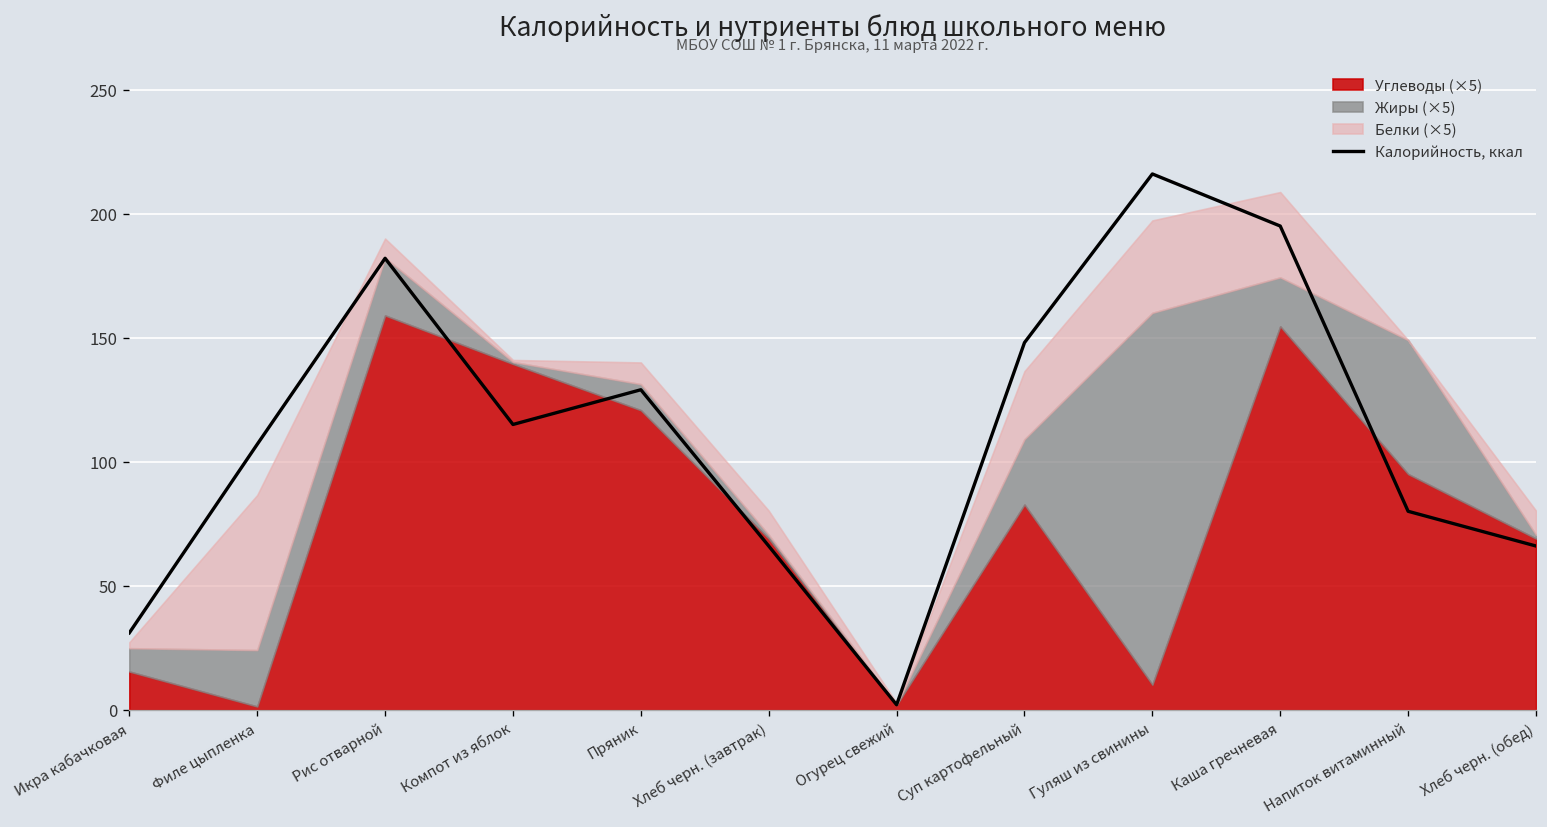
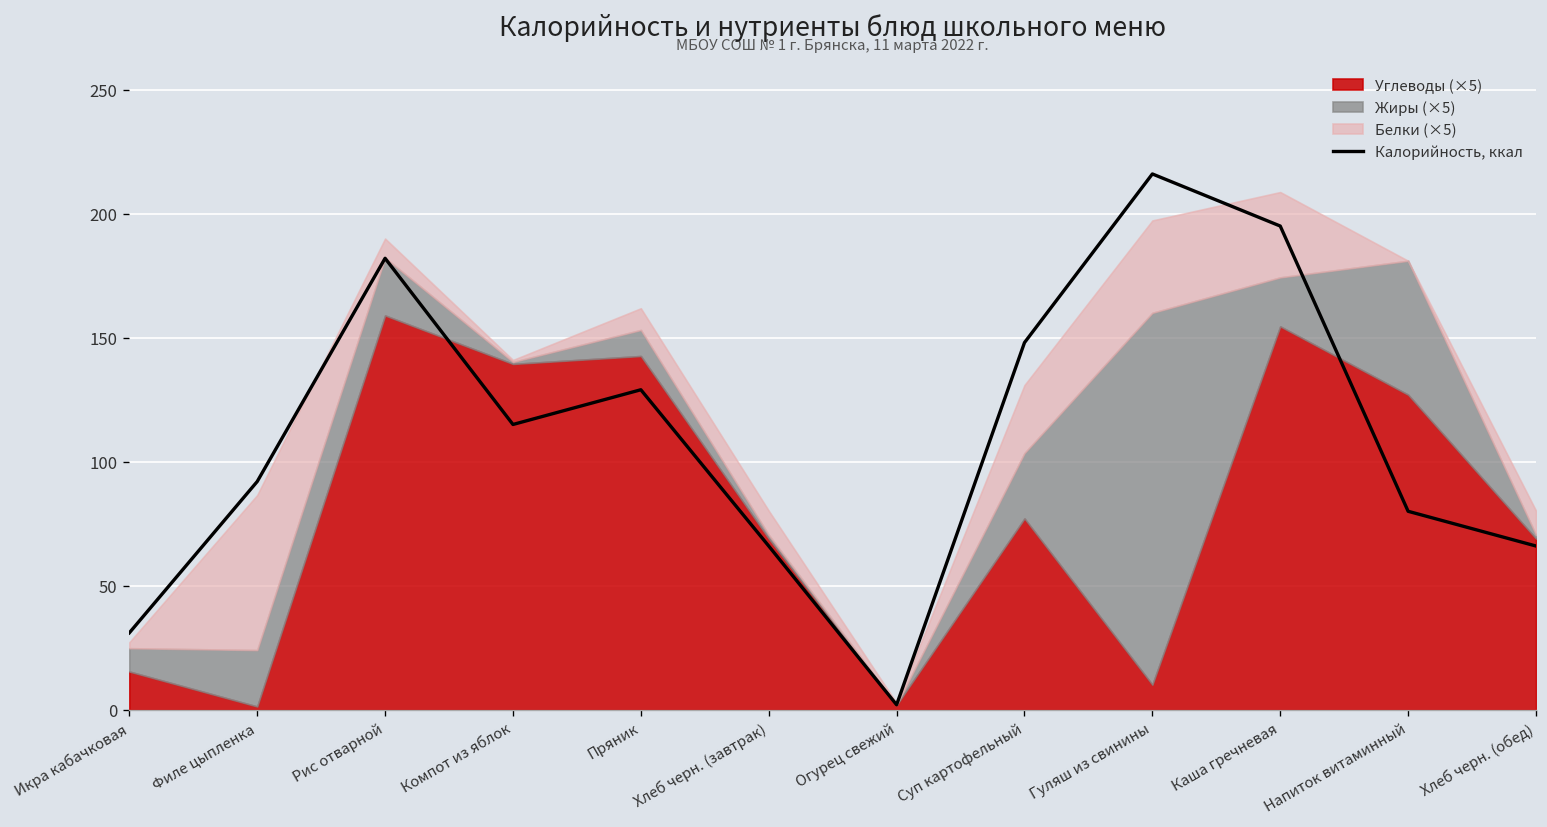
Калорийность, ккал, Филе цыпленка: 107 -> 92
Углеводы (×5), Пряник: 121 -> 143
Углеводы (×5), Суп картофельный: 83 -> 77
Углеводы (×5), Напиток витаминный: 95 -> 127
